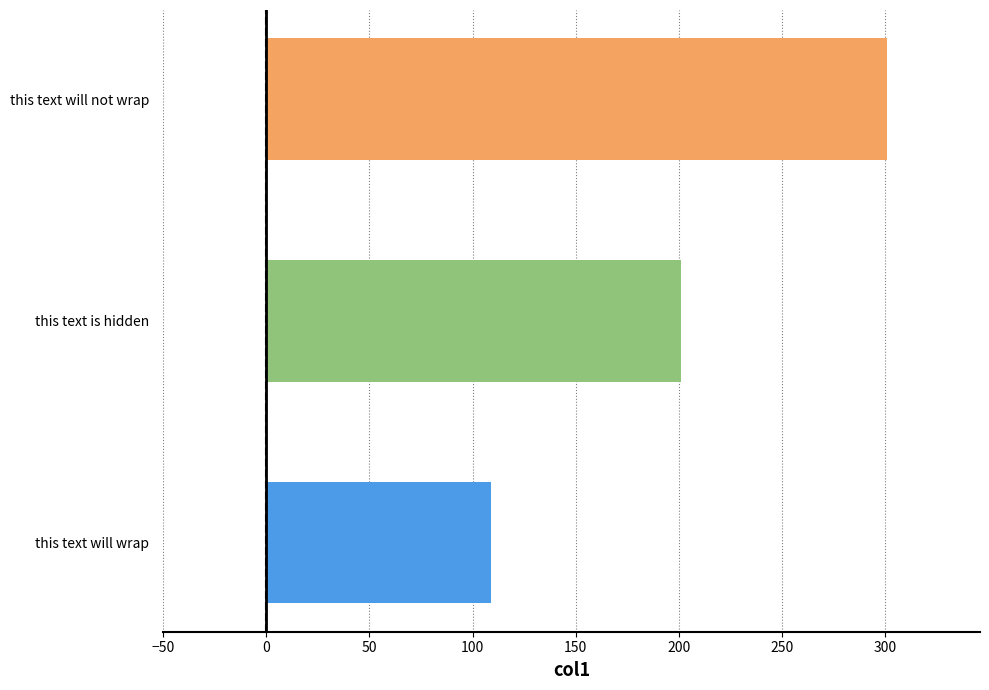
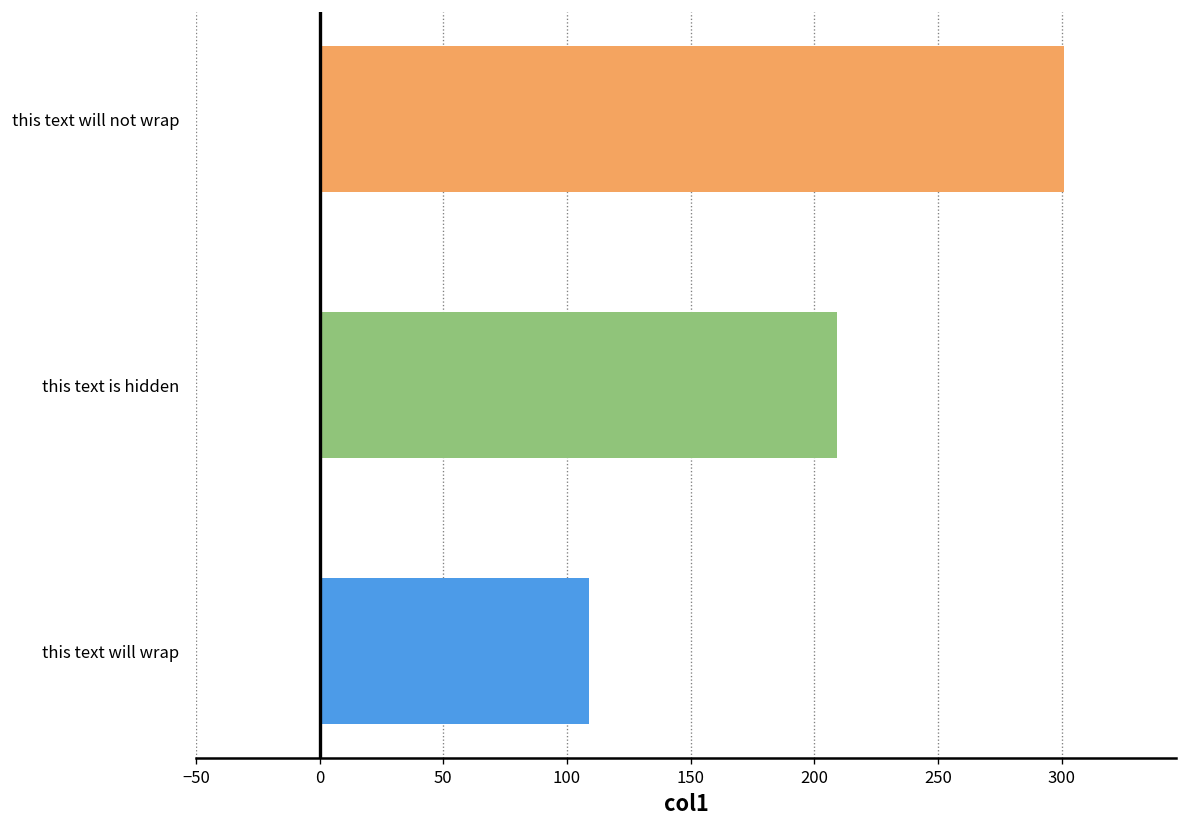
this text is hidden: 201 -> 209
